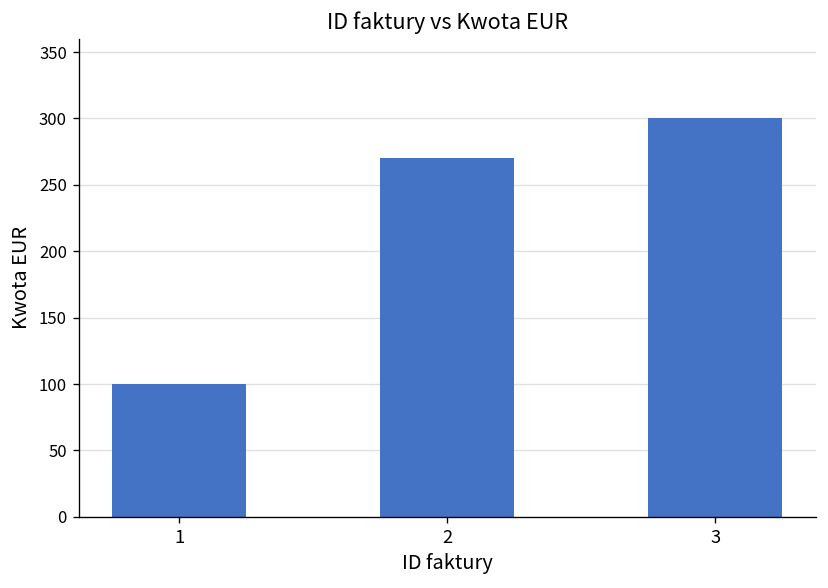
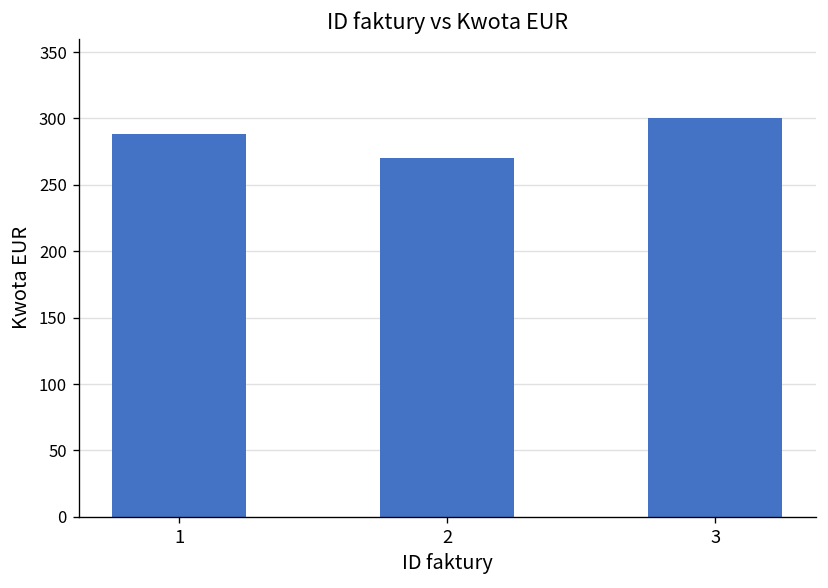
1: 100 -> 288
